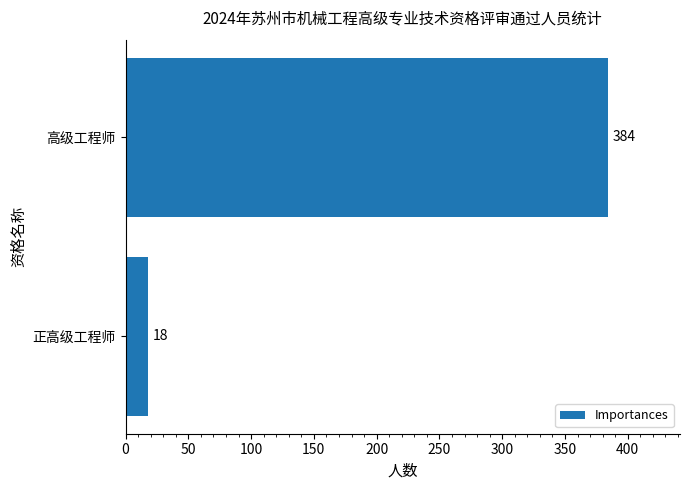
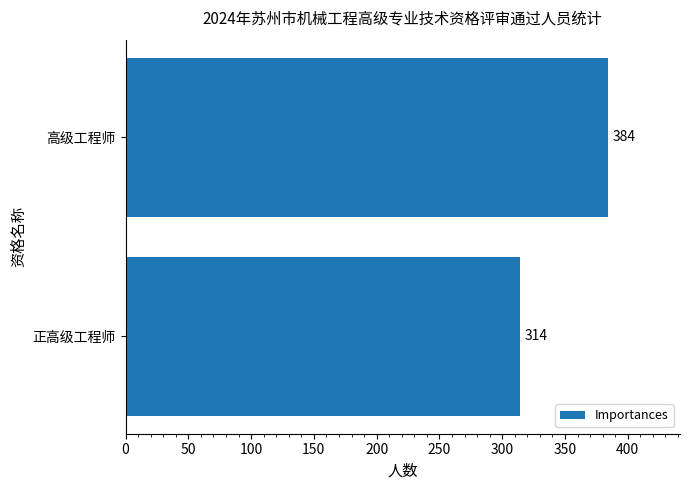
正高级工程师: 18 -> 314
